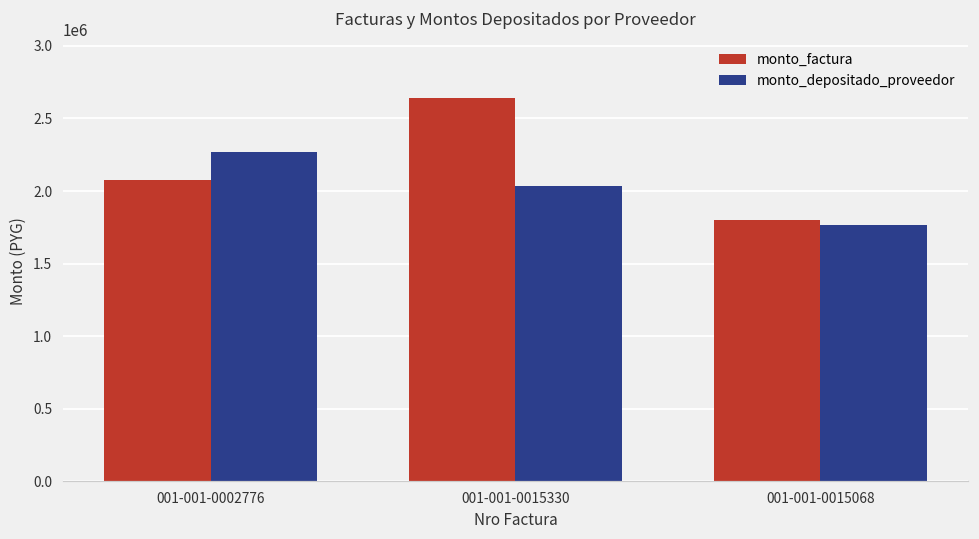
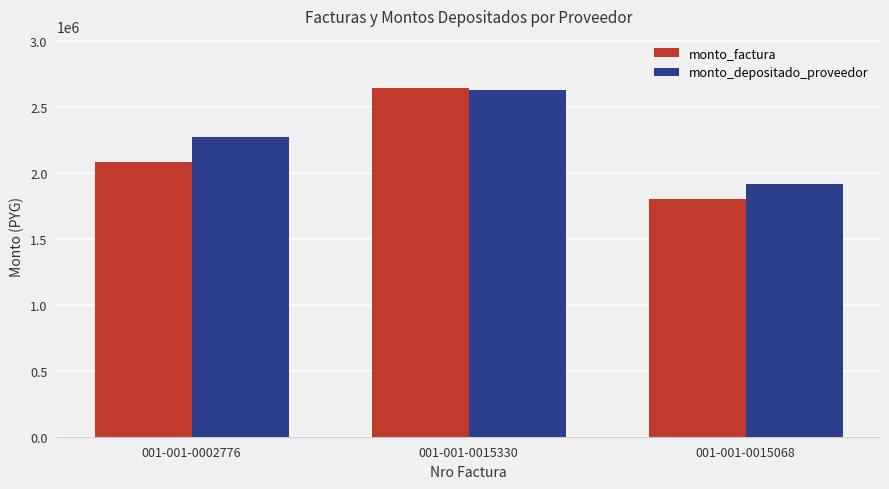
monto_depositado_proveedor, 001-001-0015330: 2040000 -> 2630000
monto_depositado_proveedor, 001-001-0015068: 1770000 -> 1910000
